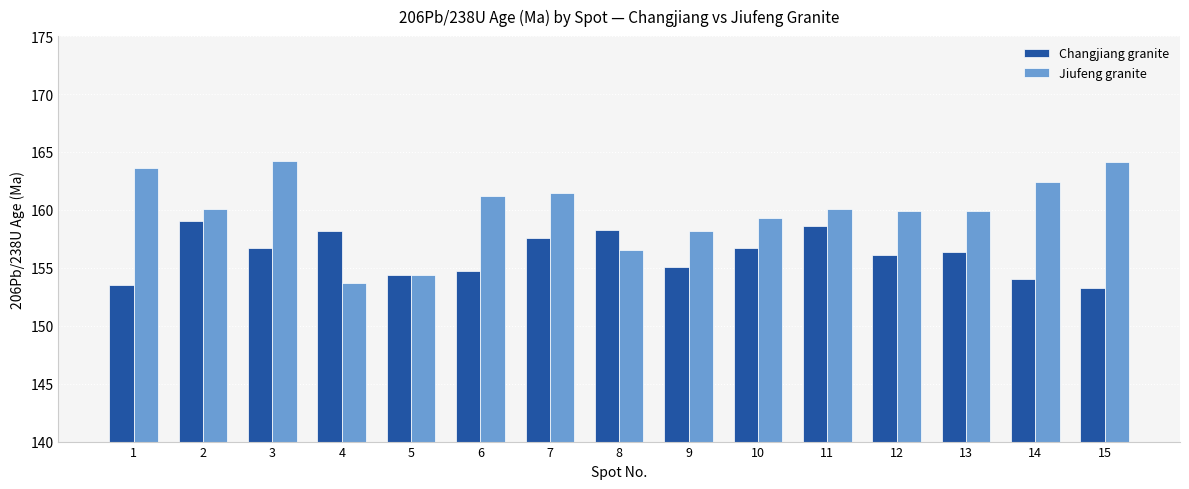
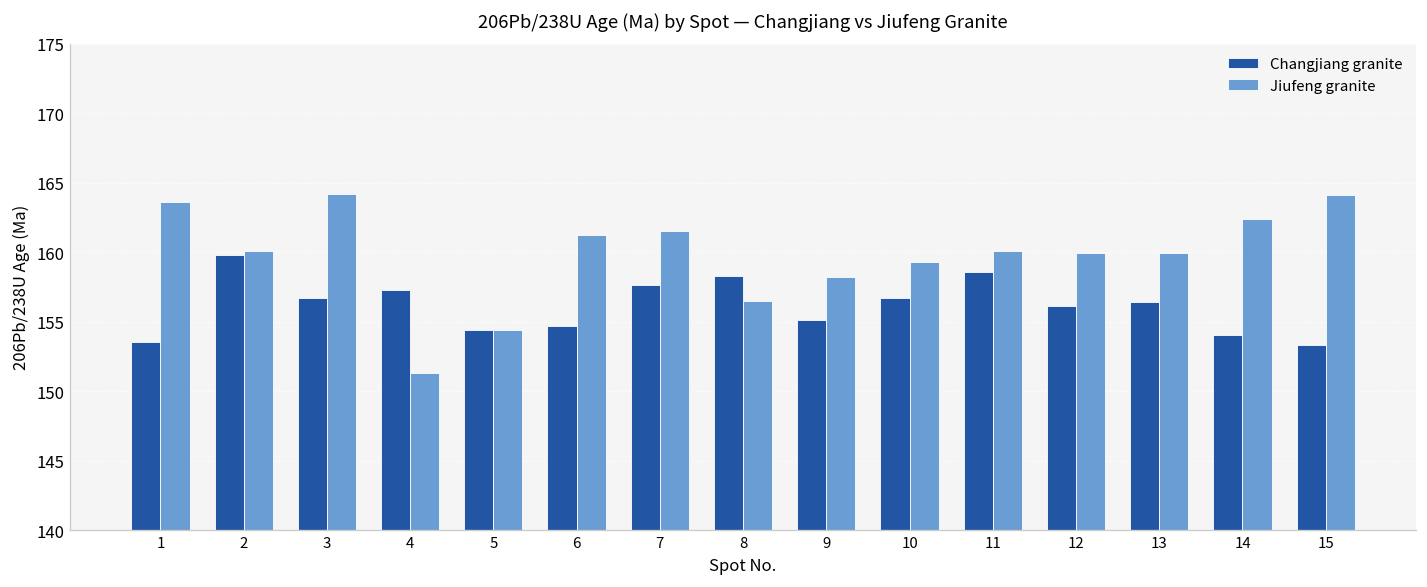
Changjiang granite, 2: 159.0 -> 159.8
Changjiang granite, 4: 158.2 -> 157.3
Jiufeng granite, 4: 153.7 -> 151.3
